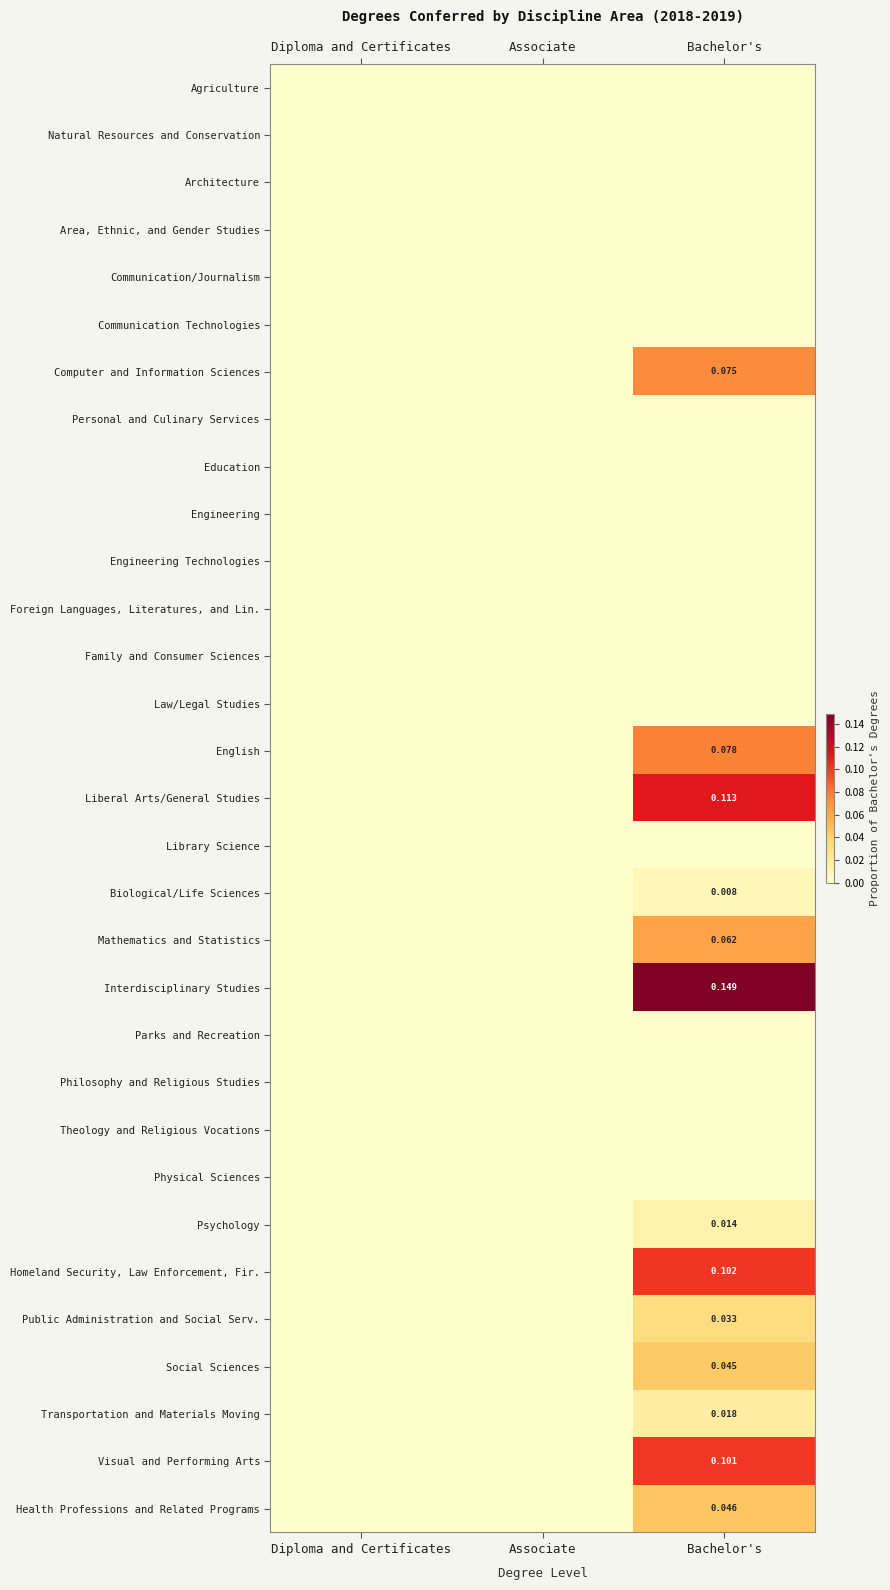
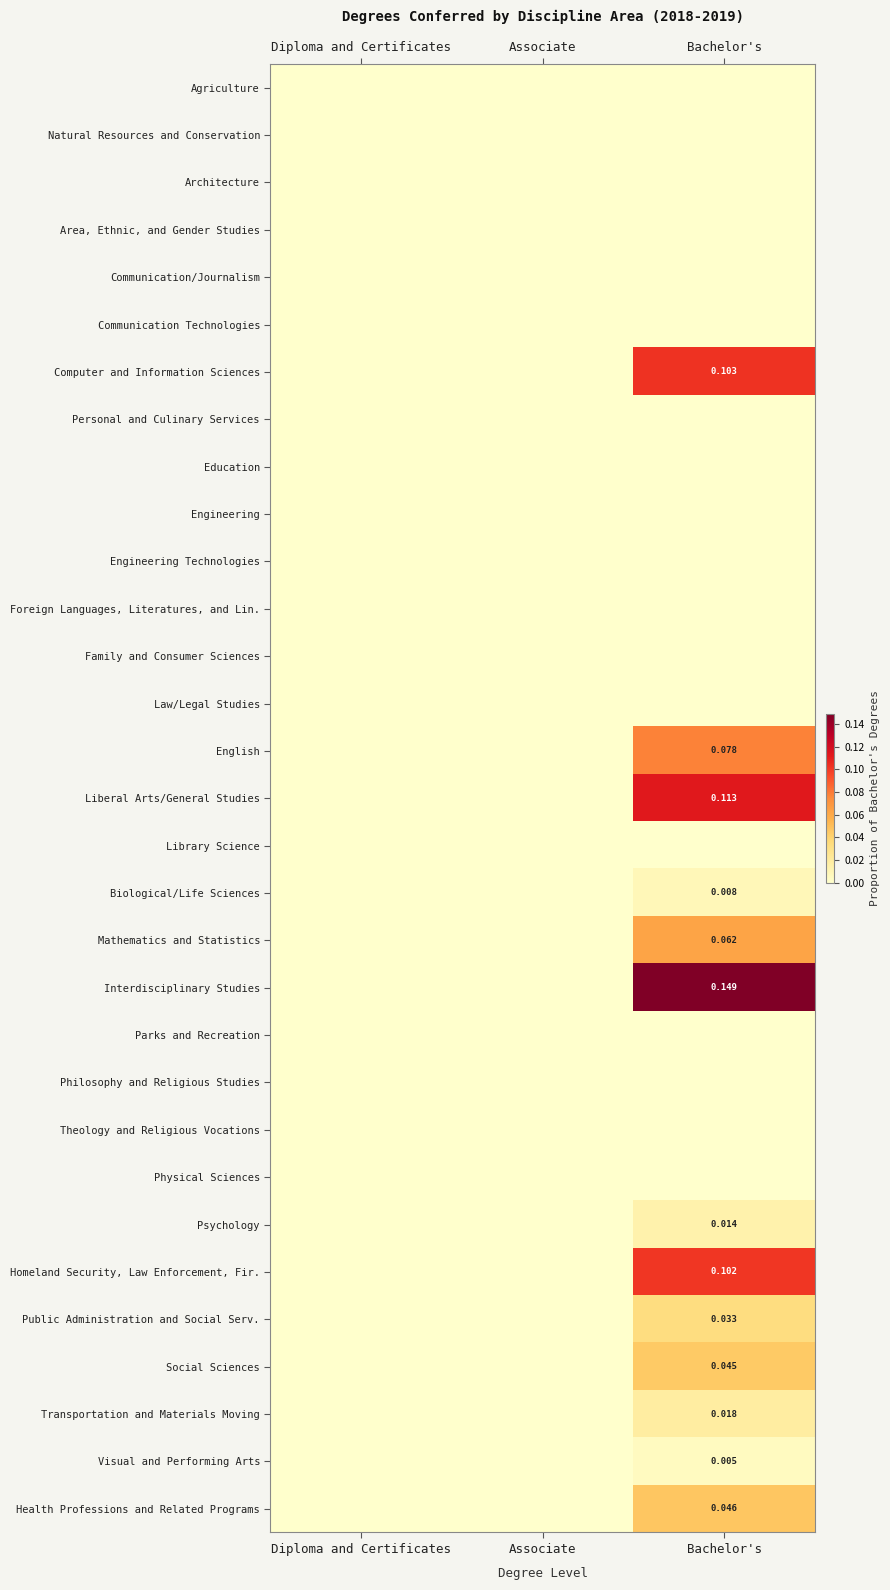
Computer and Information Sciences, Bachelor's: 0.075 -> 0.103
Visual and Performing Arts, Bachelor's: 0.101 -> 0.005
